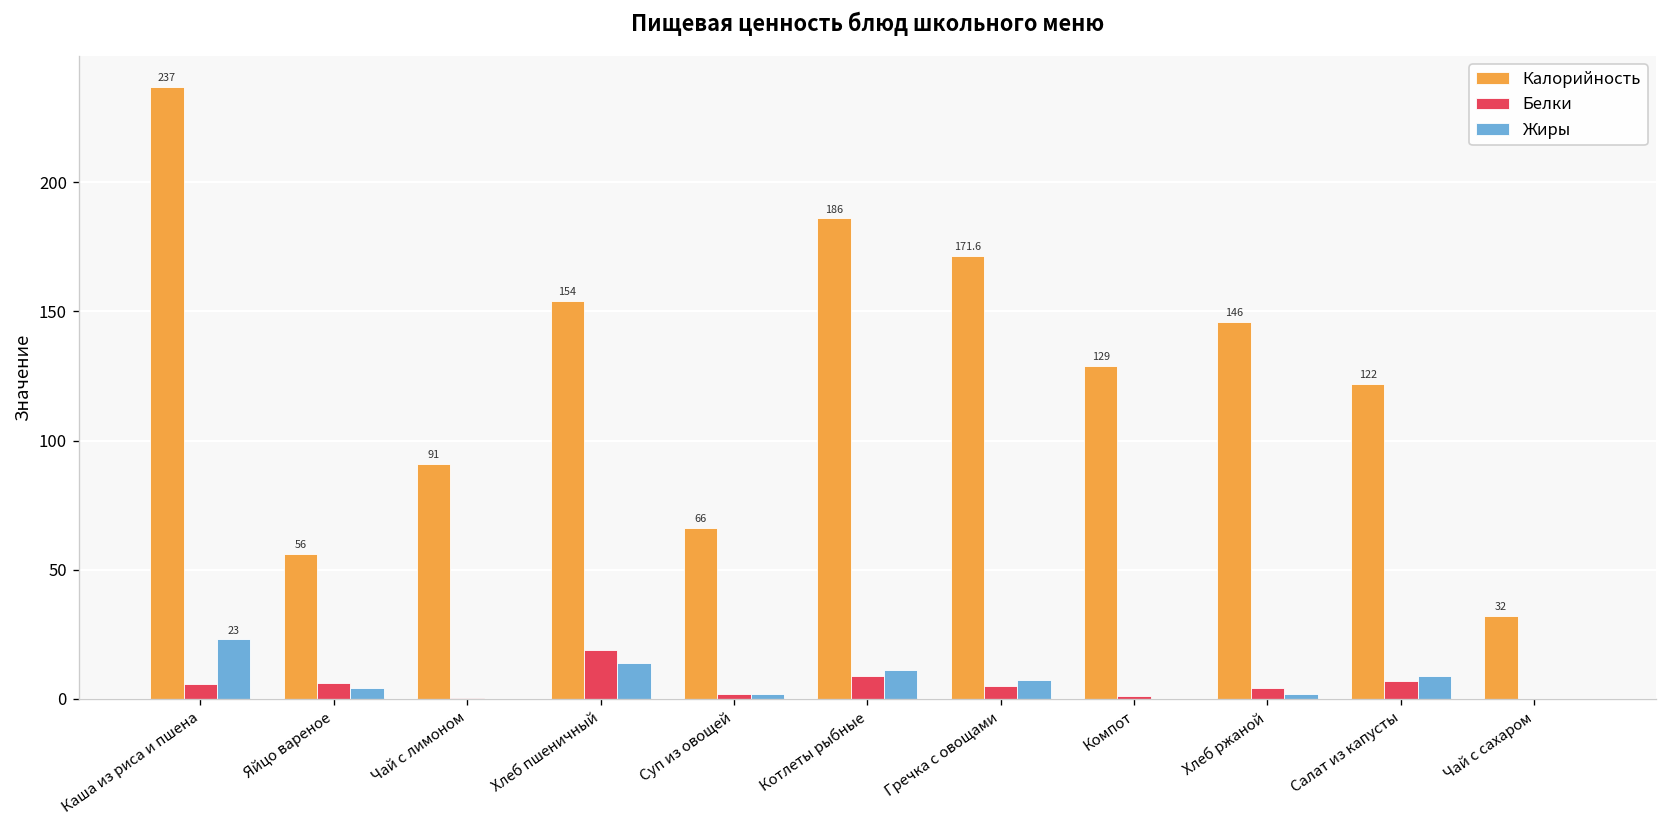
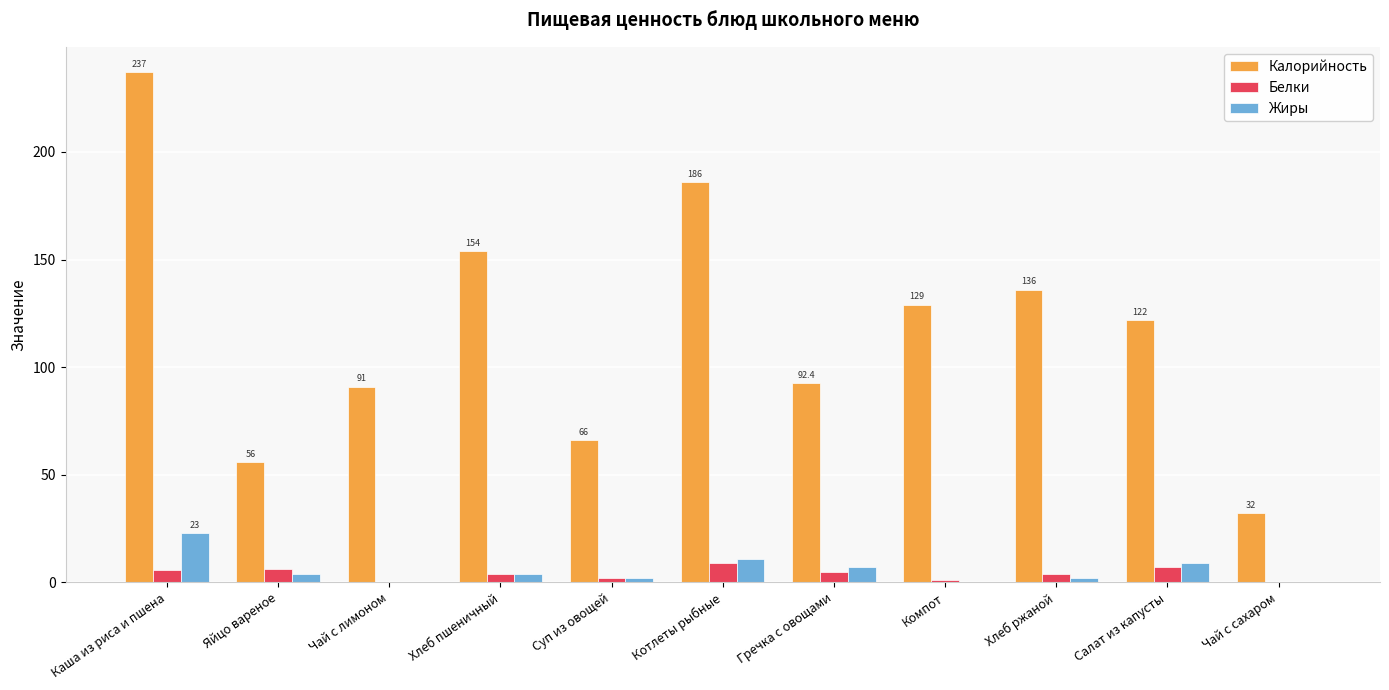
Белки, Хлеб пшеничный: 19 -> 4
Жиры, Хлеб пшеничный: 14 -> 4
Калорийность, Гречка с овощами: 171.6 -> 92.4
Калорийность, Хлеб ржаной: 146 -> 136
